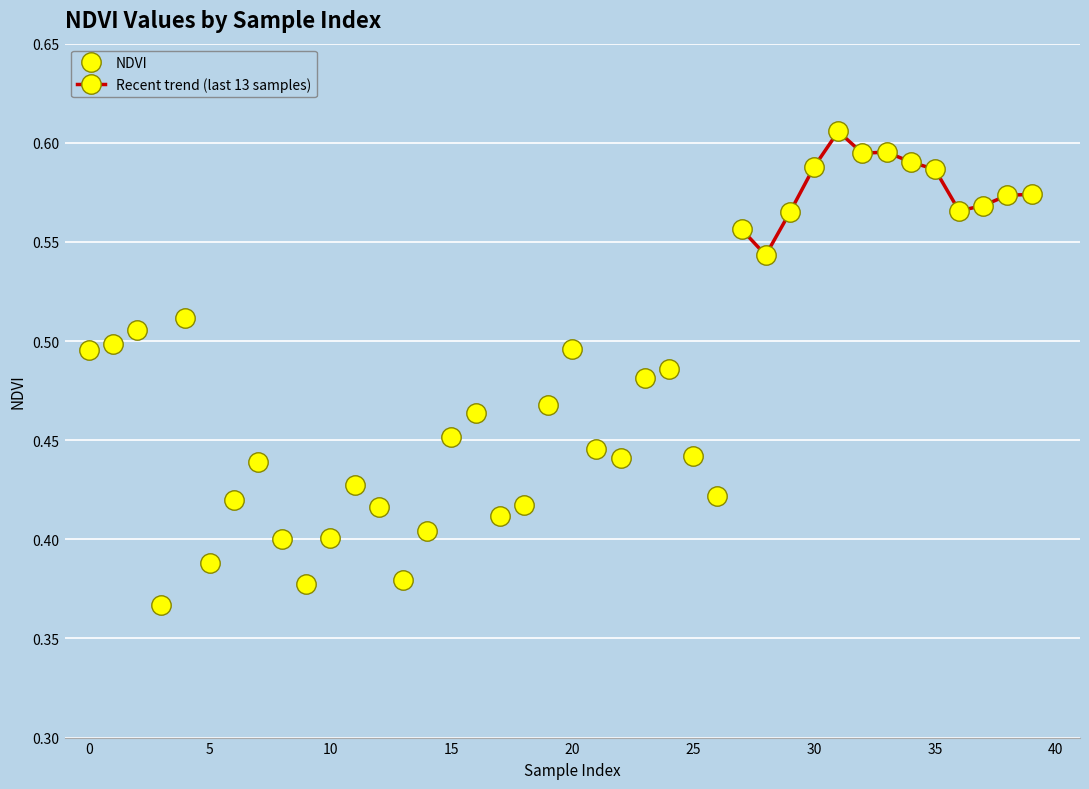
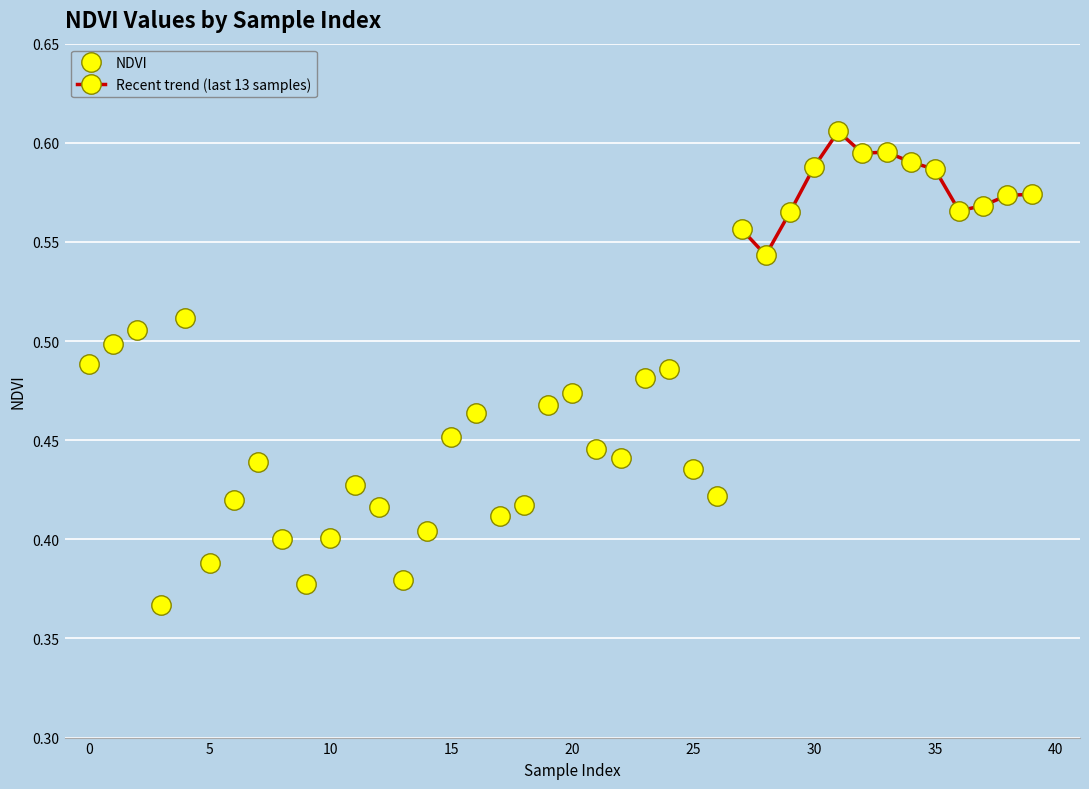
NDVI, 0: 0.496 -> 0.488
NDVI, 20: 0.496 -> 0.474
NDVI, 25: 0.442 -> 0.436
